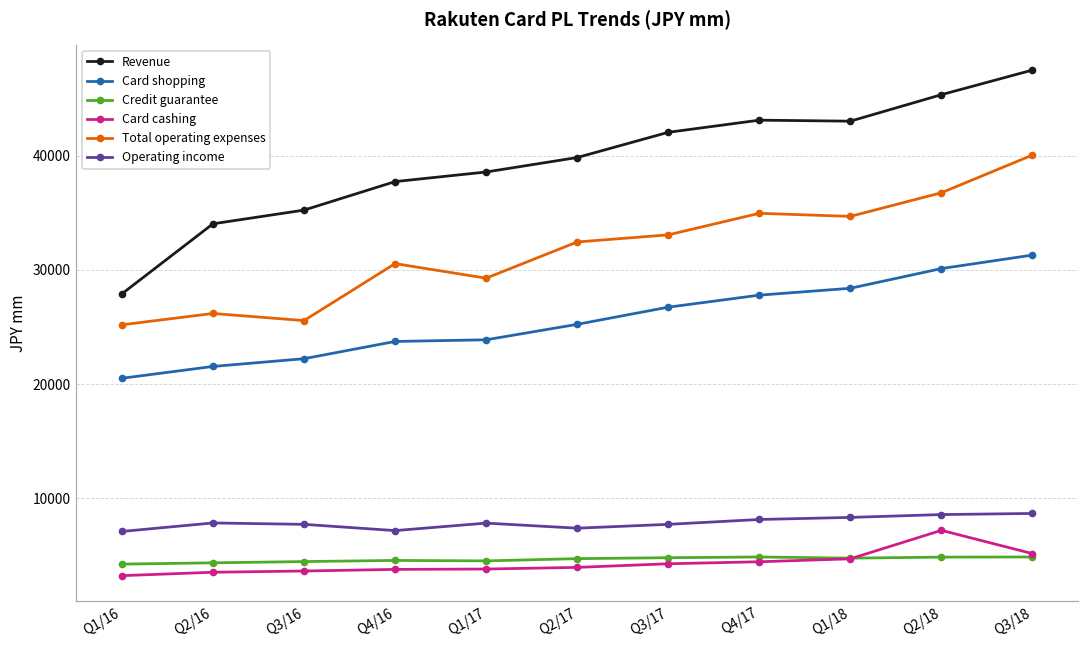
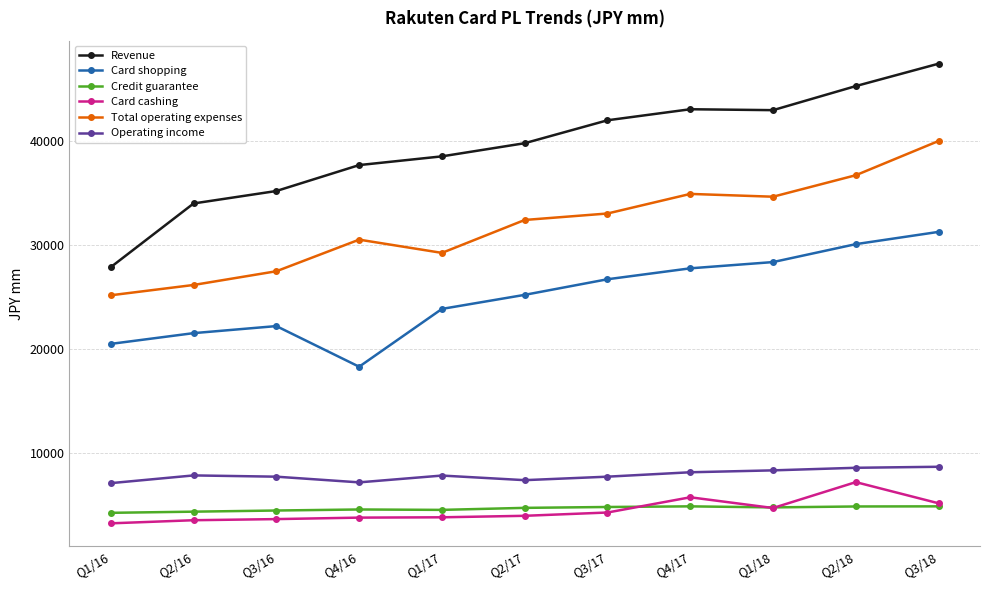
Total operating expenses, Q3/16: 25600 -> 27500
Card shopping, Q4/16: 23700 -> 18300
Card cashing, Q4/17: 4500 -> 5700
